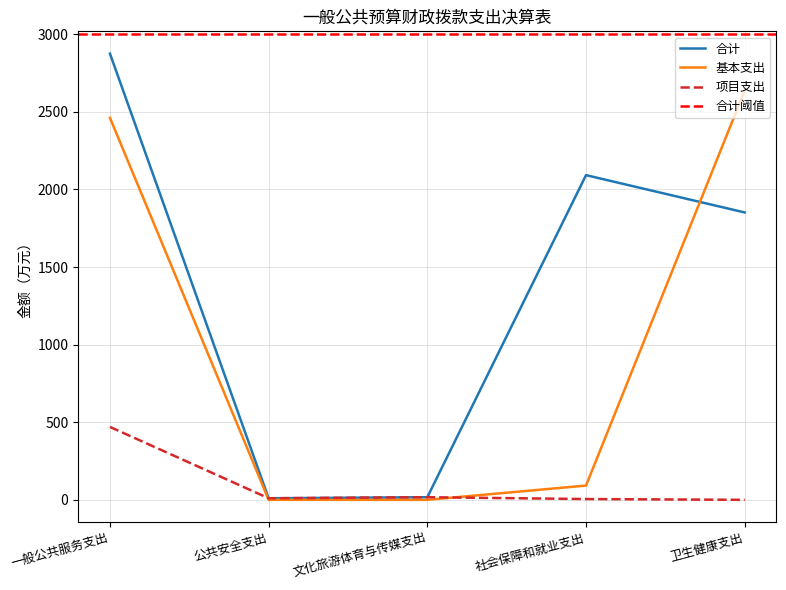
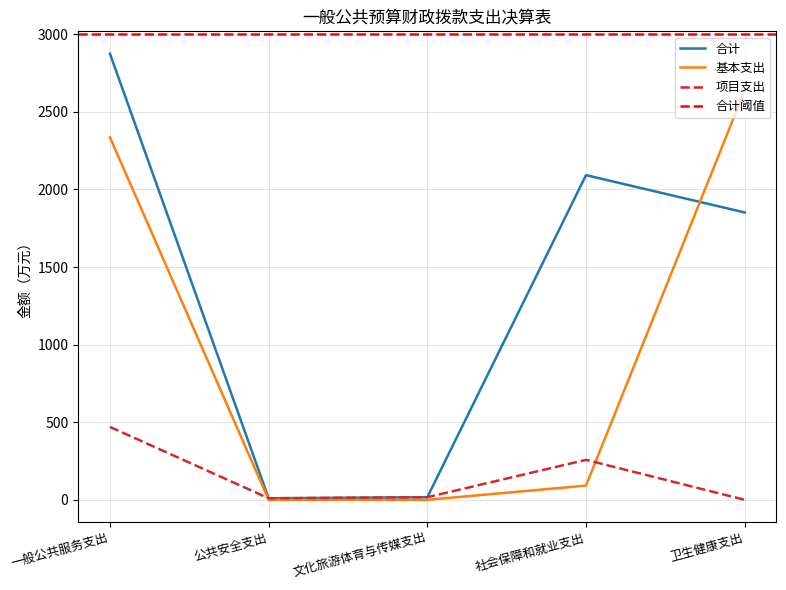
基本支出, 一般公共服务支出: 2460 -> 2340
项目支出, 社会保障和就业支出: 10 -> 260
